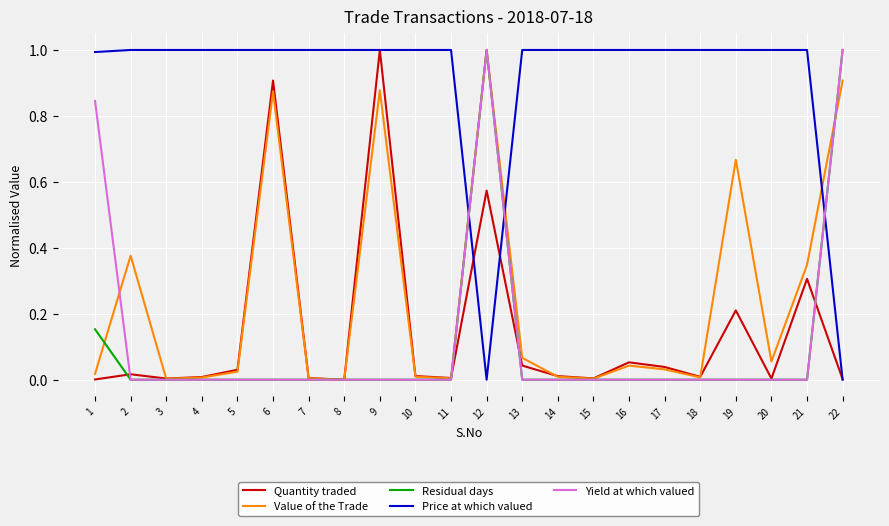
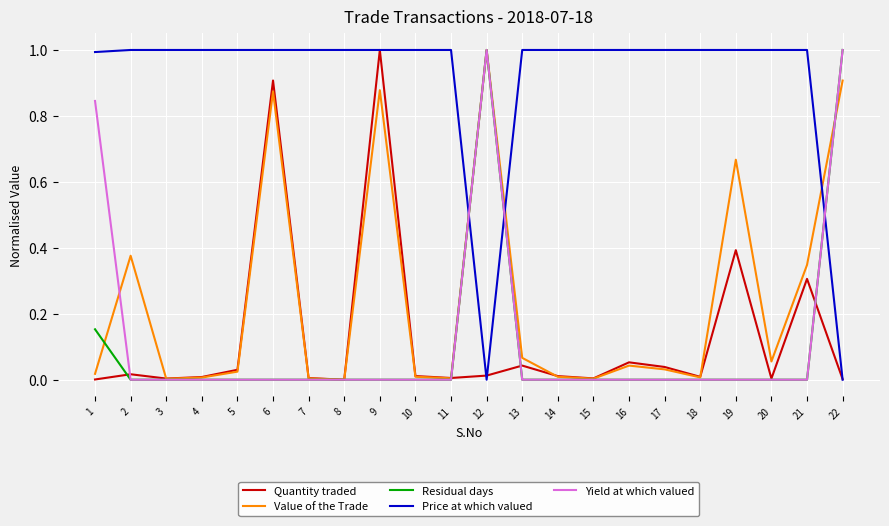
Quantity traded, 12: 0.57 -> 0.01
Quantity traded, 19: 0.21 -> 0.39
